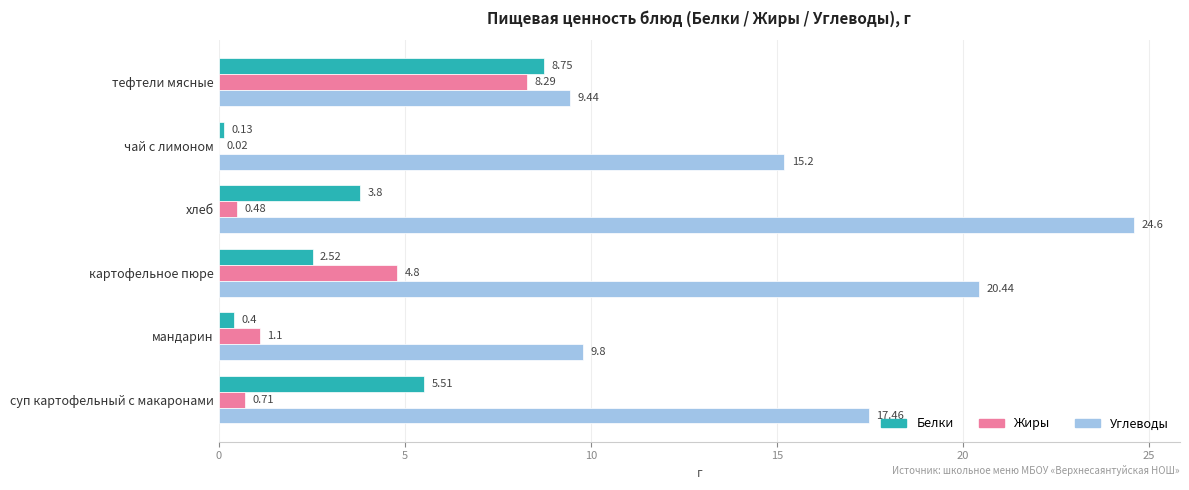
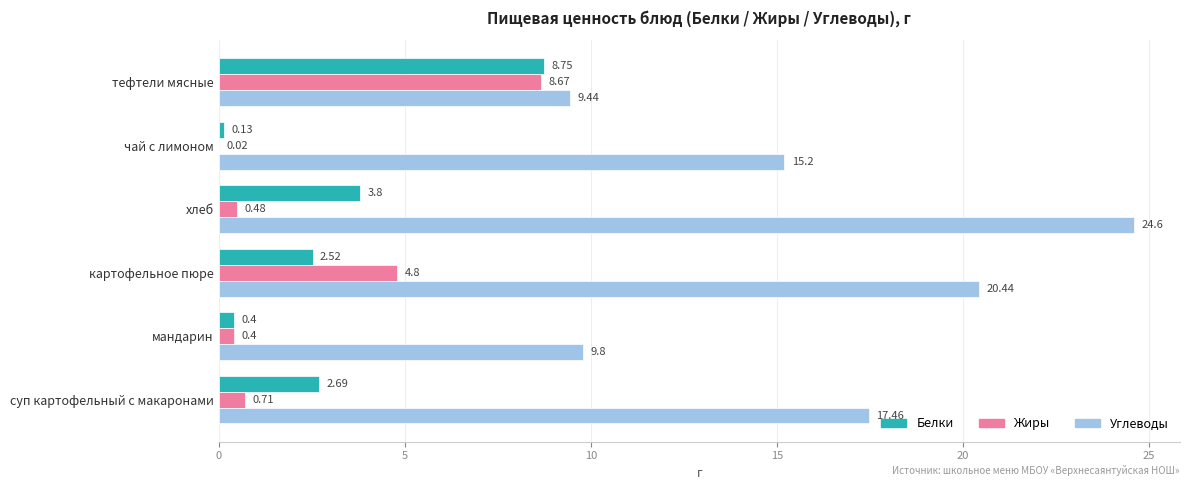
Жиры, тефтели мясные: 8.29 -> 8.67
Жиры, мандарин: 1.1 -> 0.4
Белки, суп картофельный с макаронами: 5.51 -> 2.69
